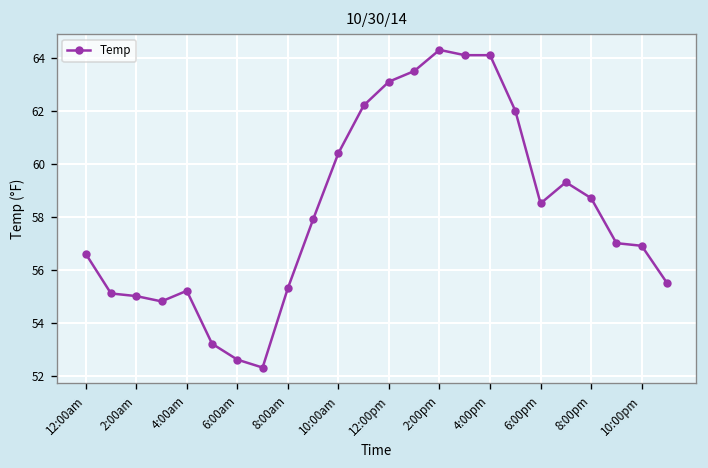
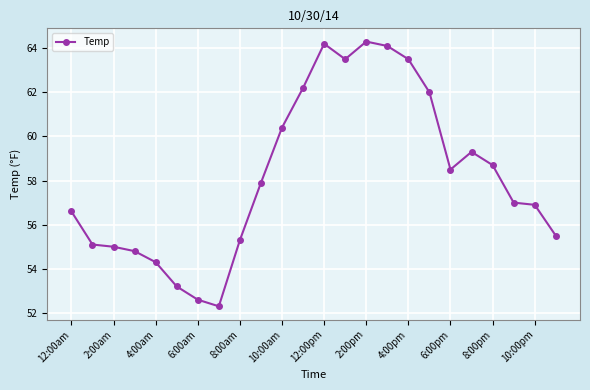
4:00am: 55.2 -> 54.3
12:00pm: 63.1 -> 64.2
4:00pm: 64.1 -> 63.5
